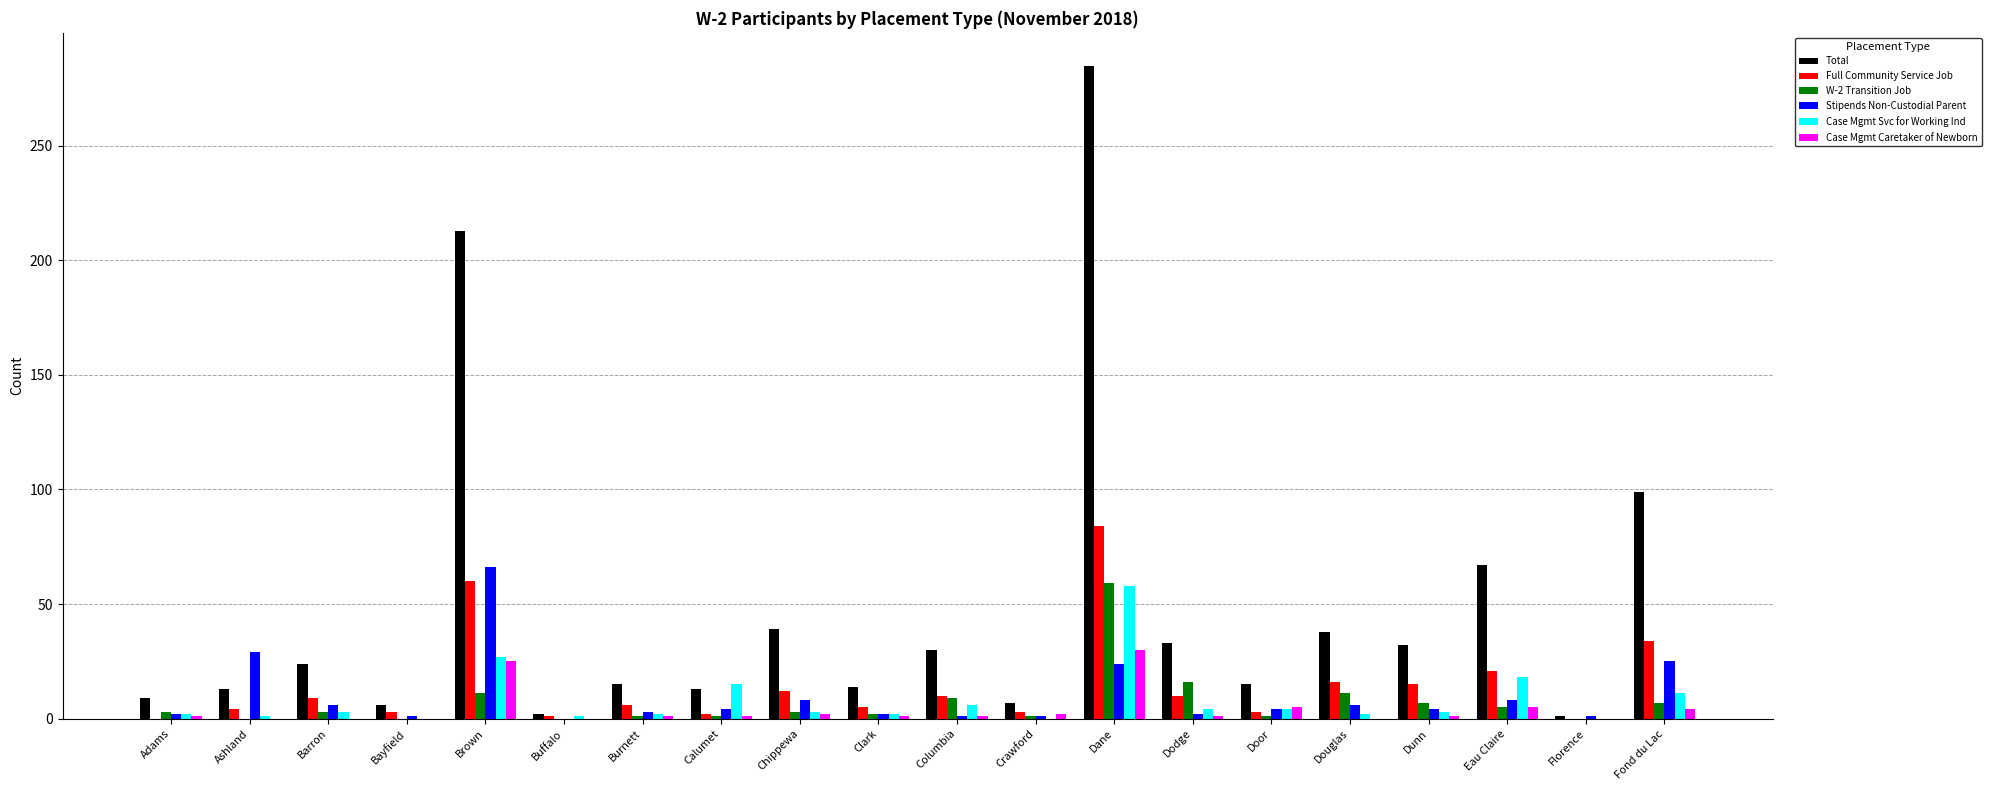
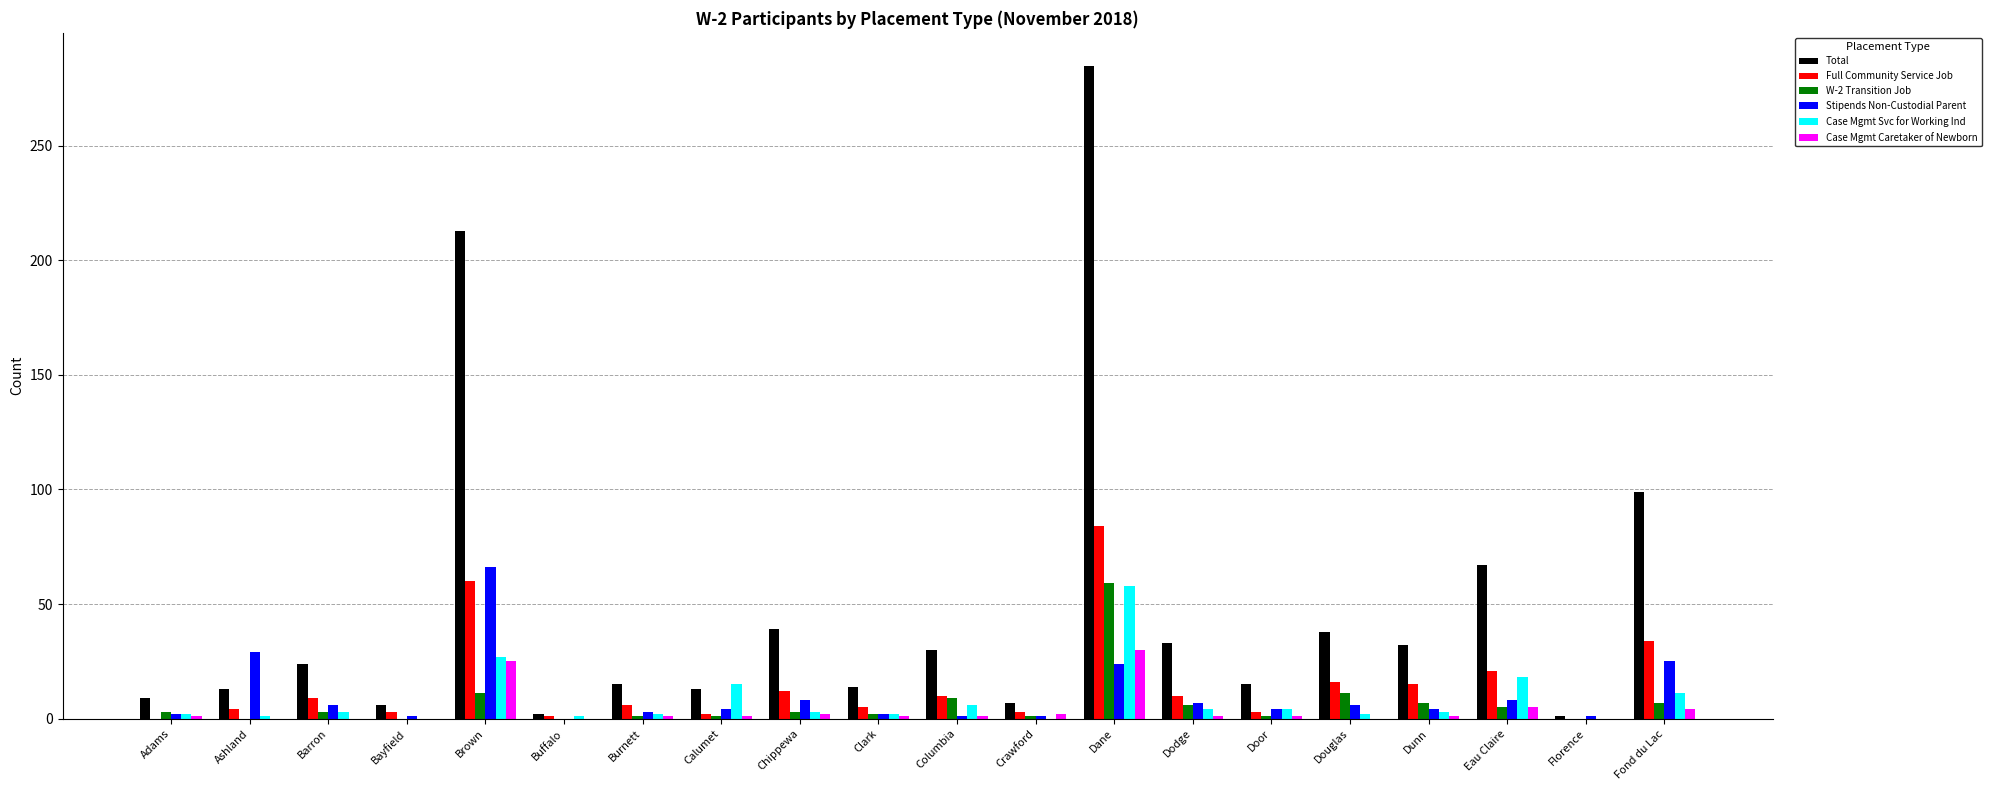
W-2 Transition Job, Dodge: 16 -> 6
Stipends Non-Custodial Parent, Dodge: 2 -> 7
Case Mgmt Caretaker of Newborn, Door: 5 -> 1
